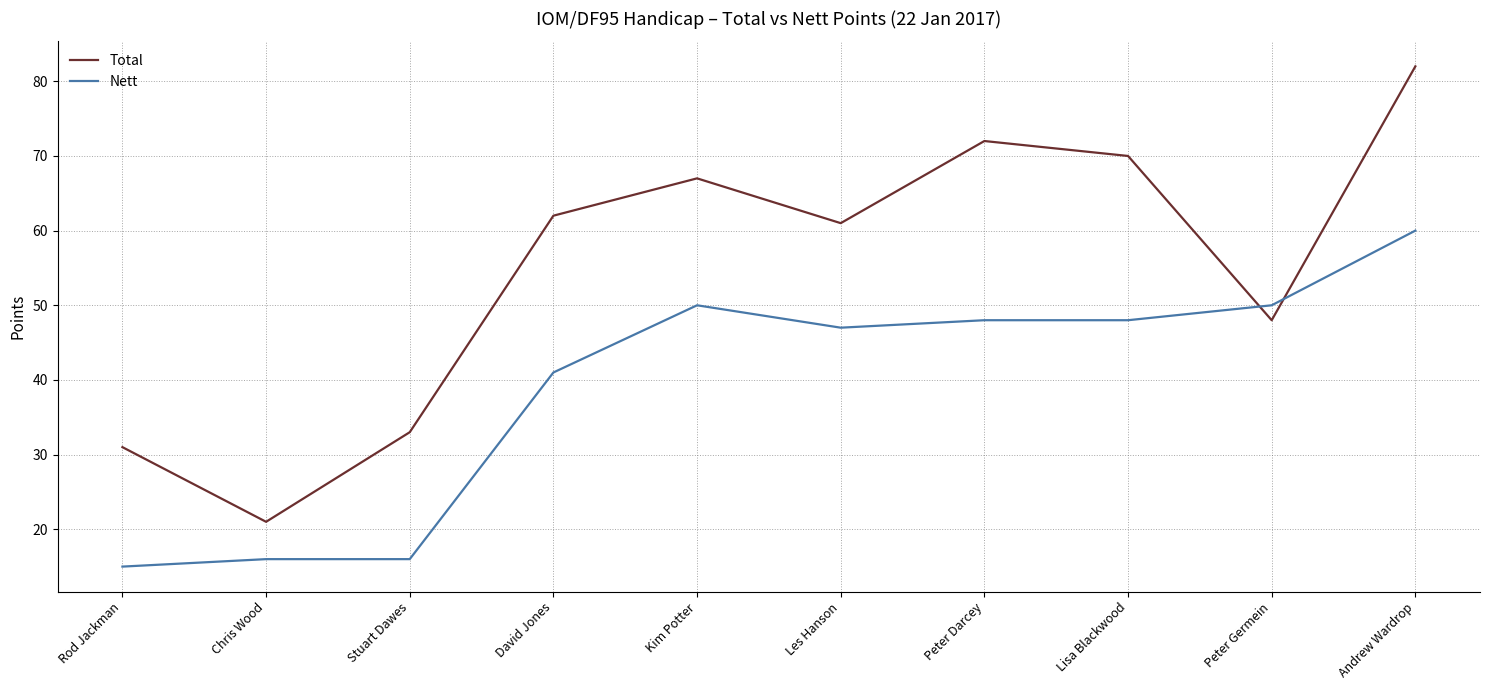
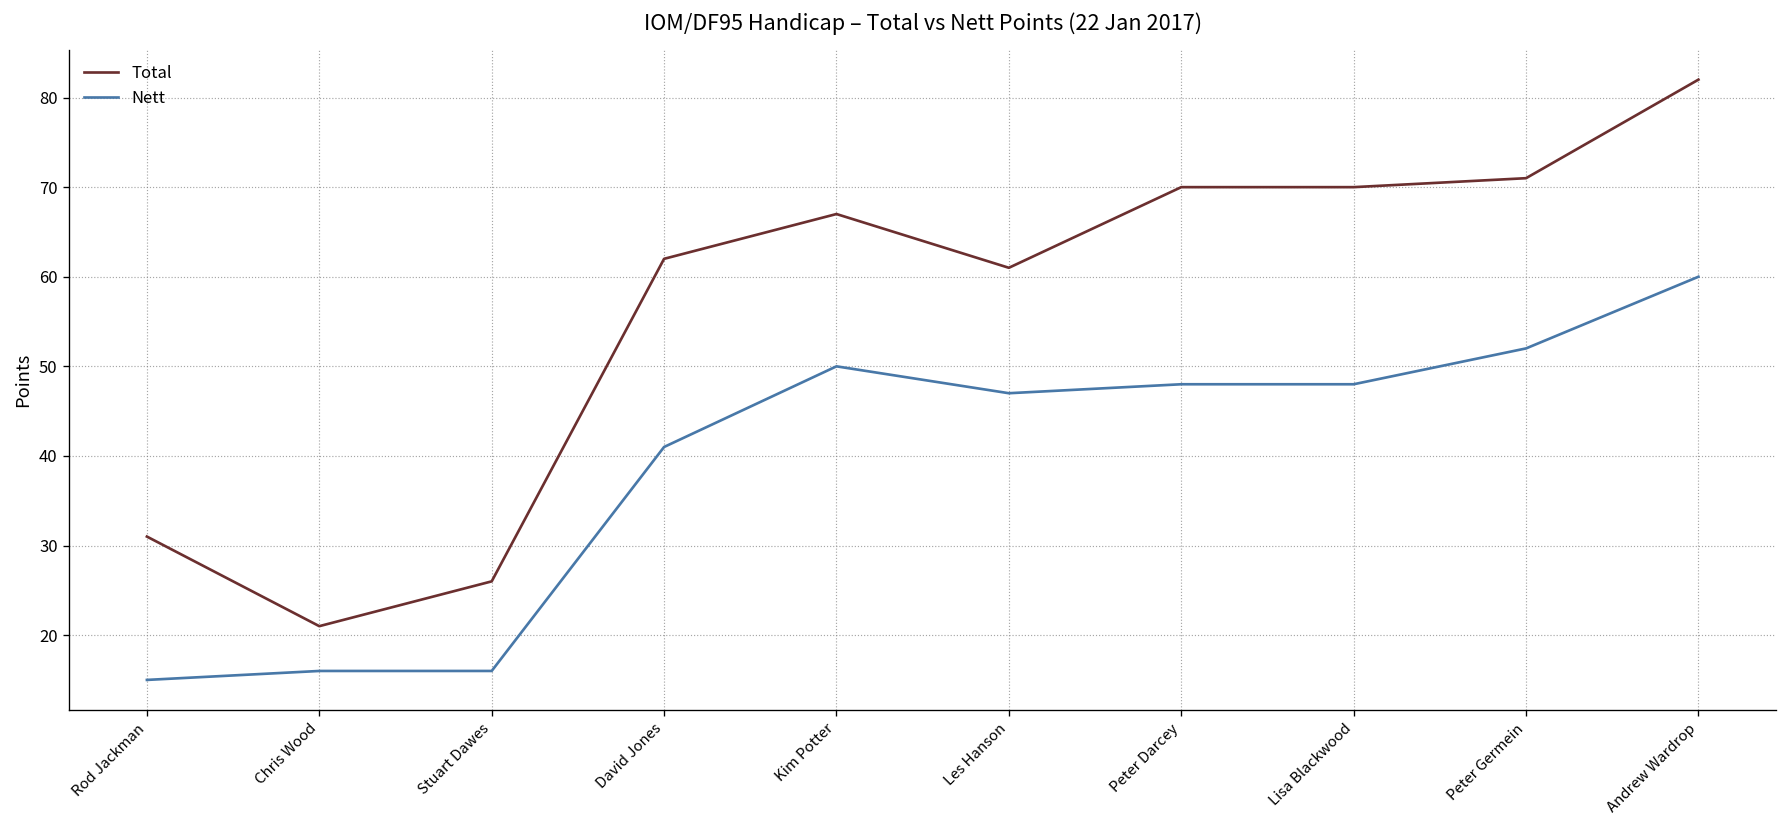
Total, Stuart Dawes: 33 -> 26
Total, Peter Darcey: 72 -> 70
Total, Peter Germein: 48 -> 71
Nett, Peter Germein: 50 -> 52
